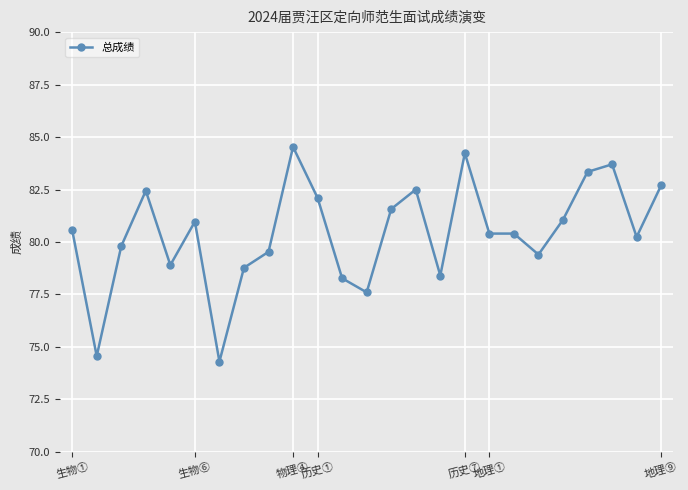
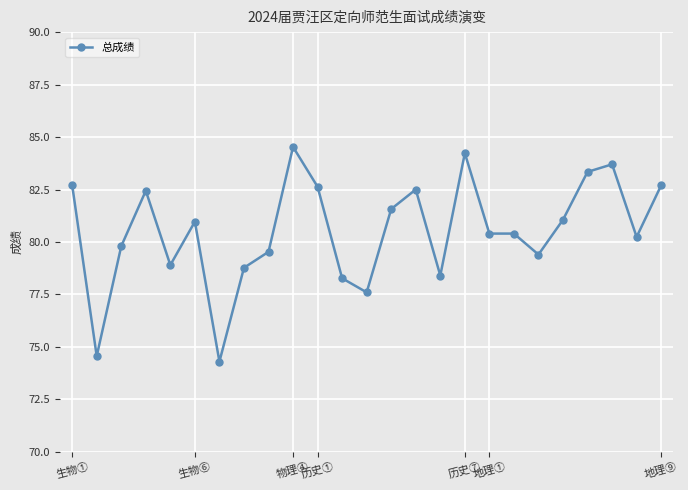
生物①: 80.6 -> 82.7
历史①: 82.1 -> 82.6
